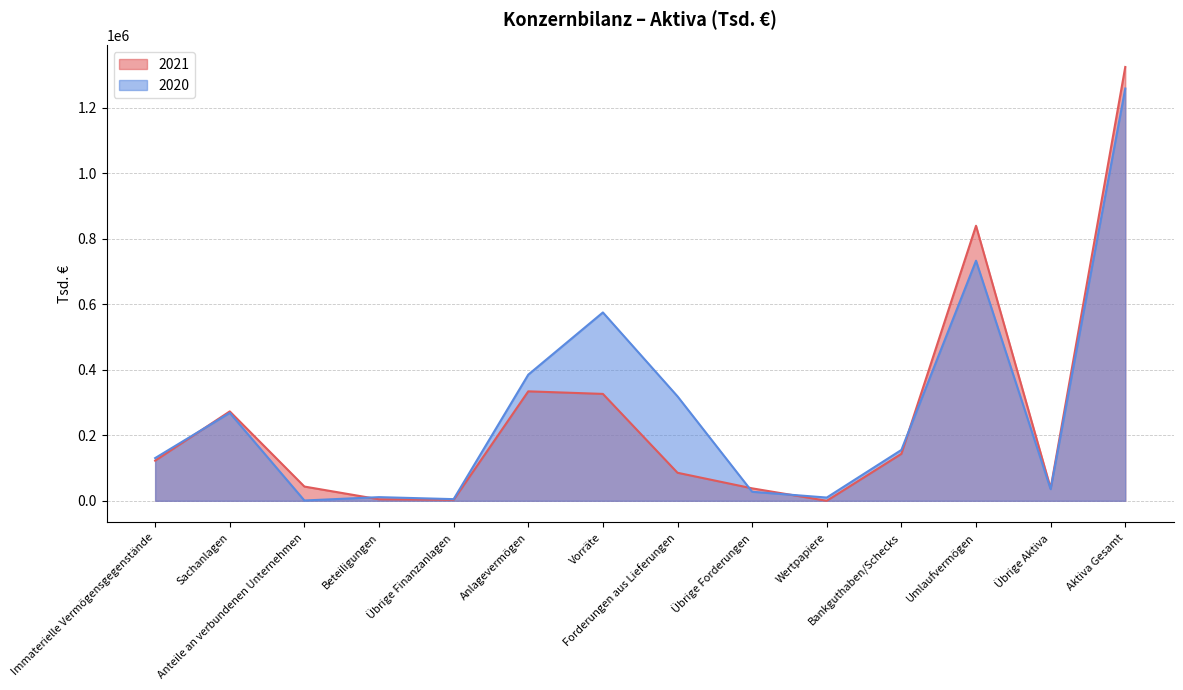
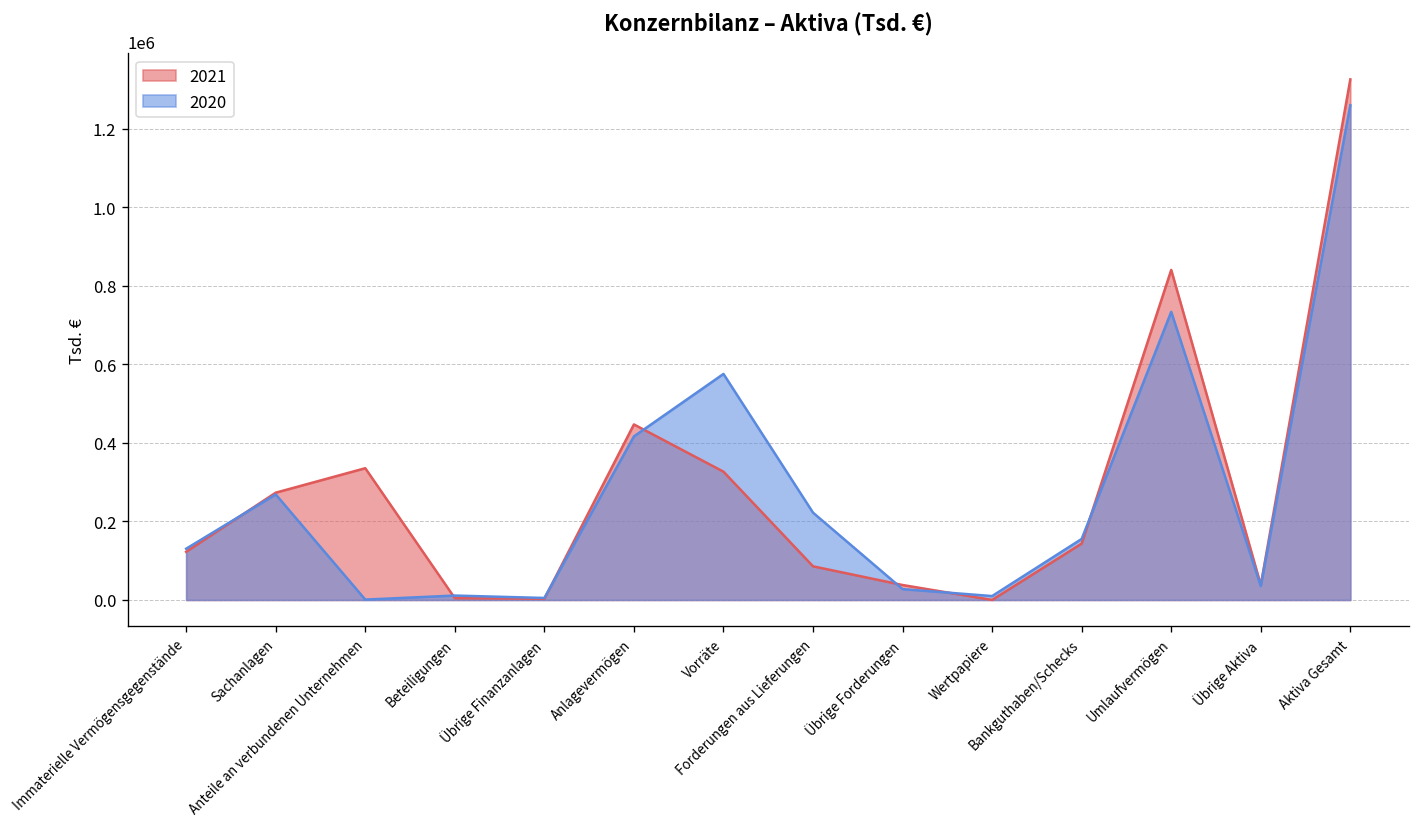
2021, Anteile an verbundenen Unternehmen: 40000 -> 340000
2021, Anlagevermögen: 330000 -> 450000
2020, Anlagevermögen: 390000 -> 420000
2020, Forderungen aus Lieferungen: 320000 -> 220000
